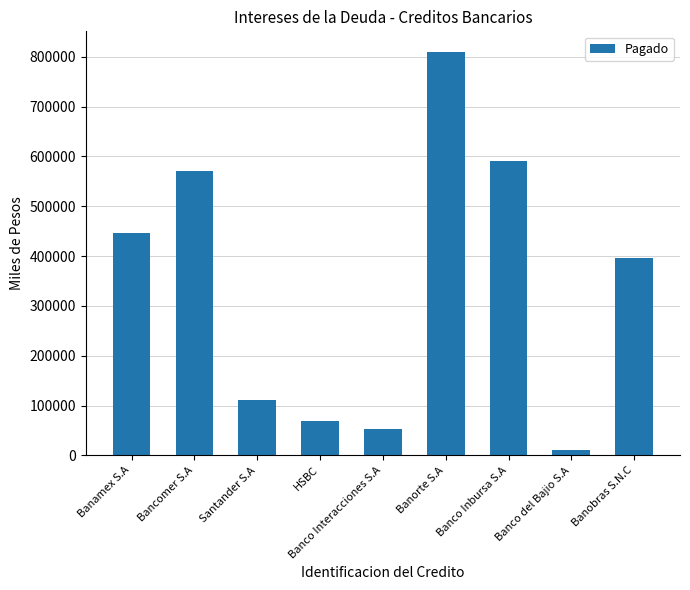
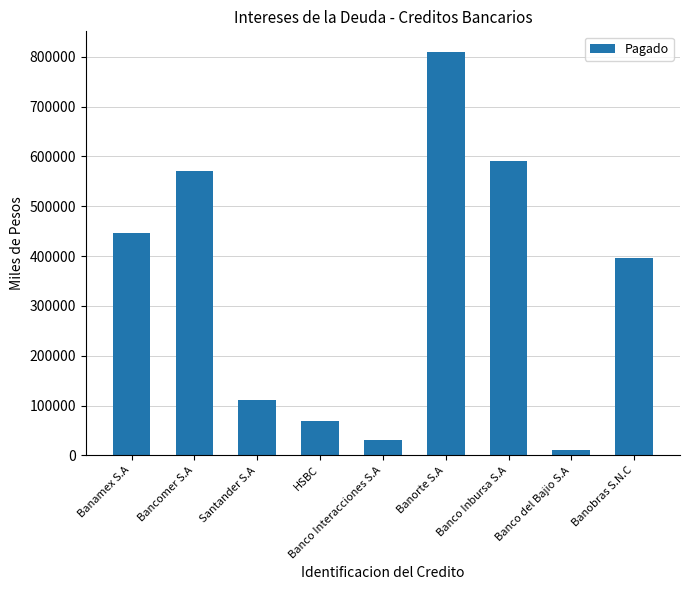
Banco Interacciones S.A: 50000 -> 30000
